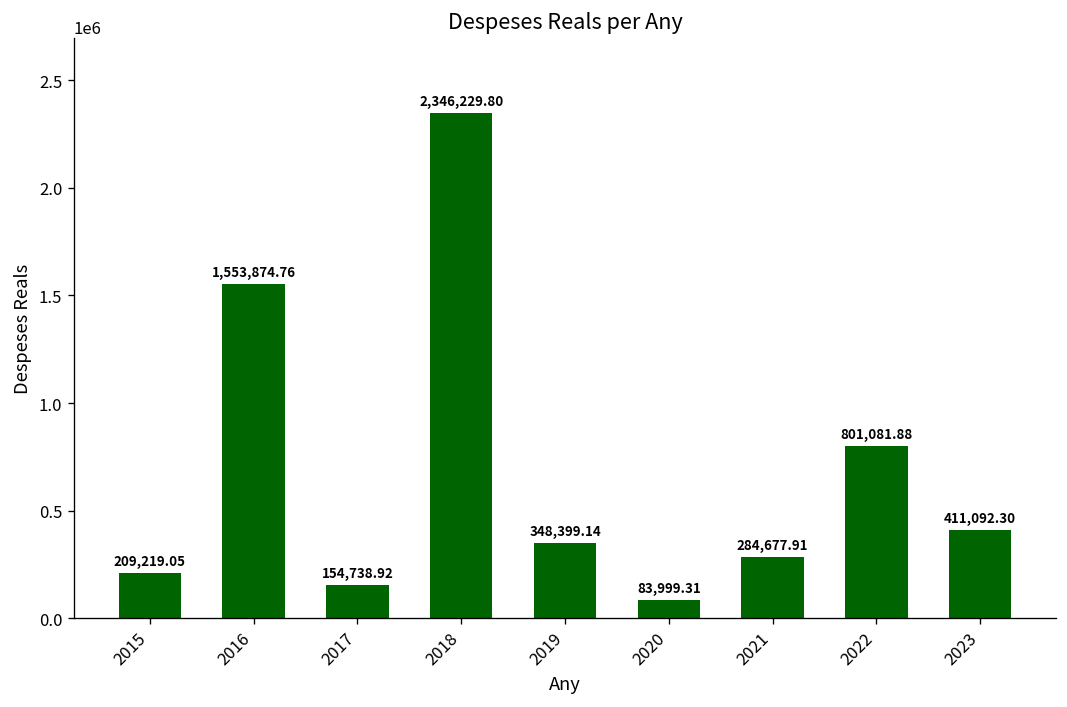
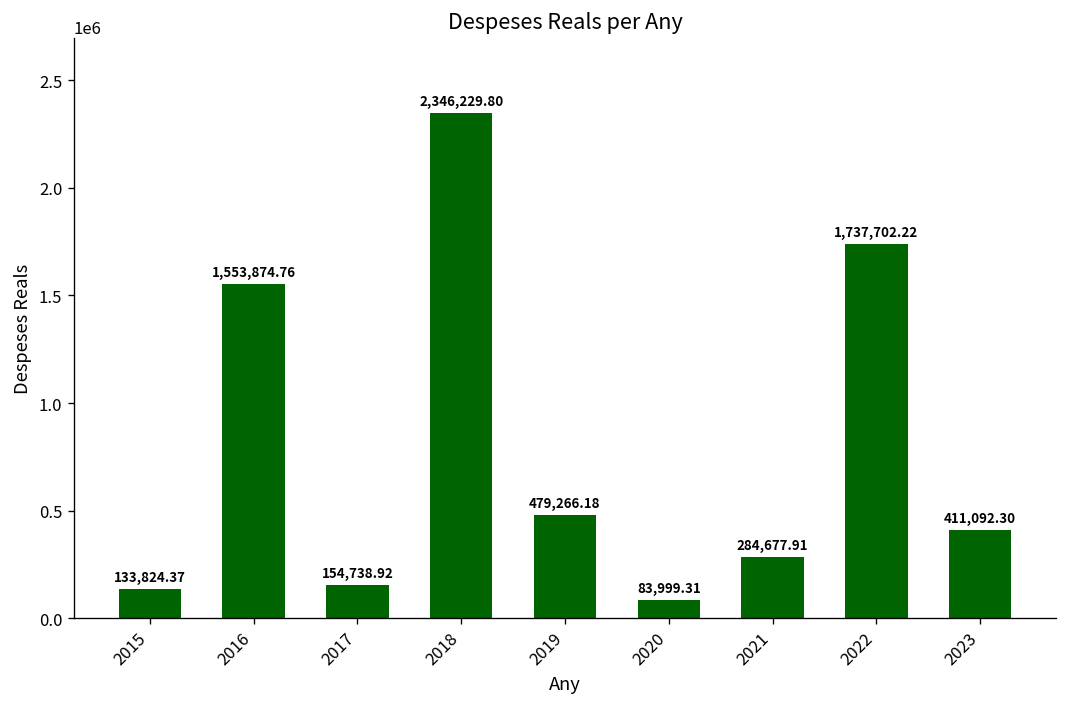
2015: 209,219.05 -> 133,824.37
2019: 348,399.14 -> 479,266.18
2022: 801,081.88 -> 1,737,702.22
